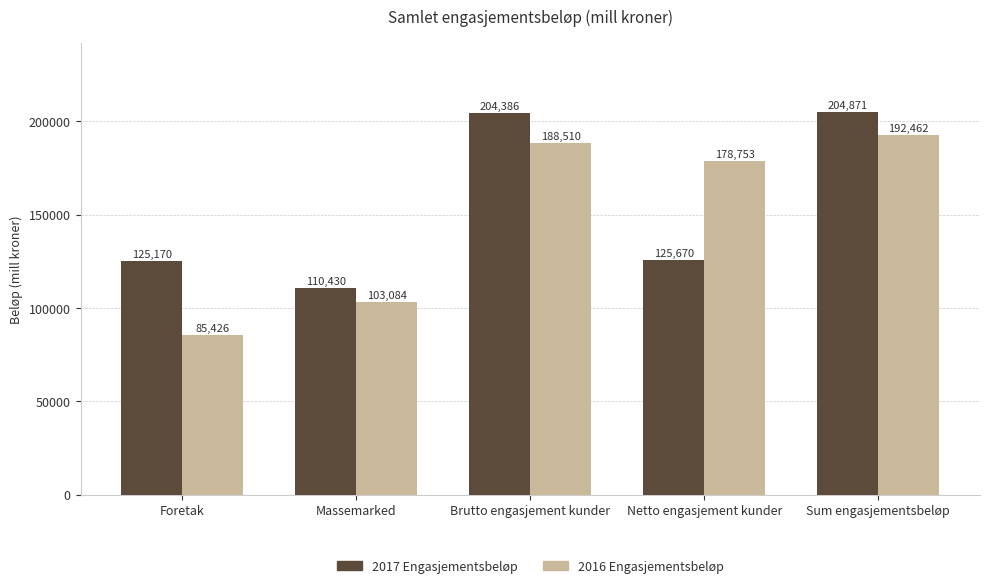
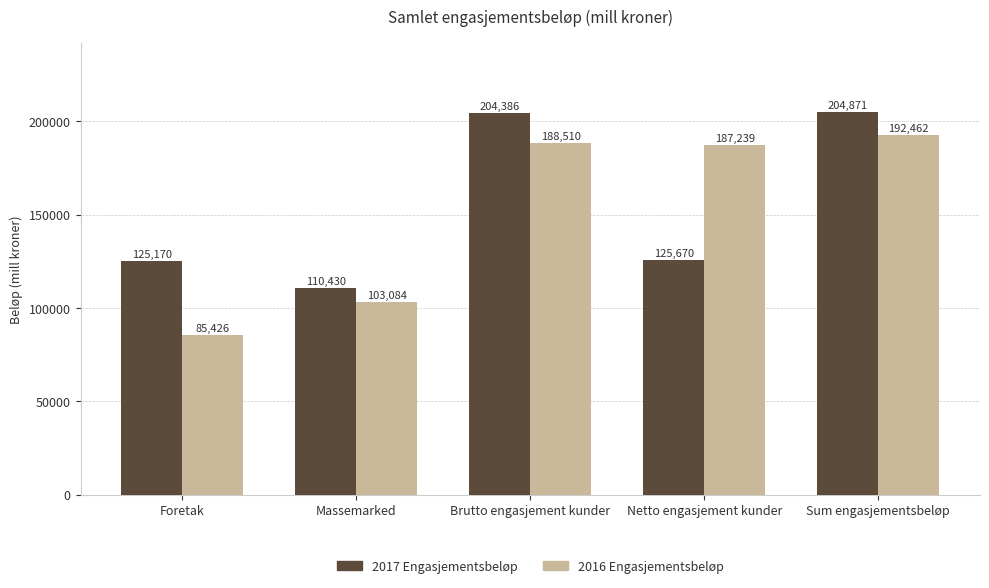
2016 Engasjementsbeløp, Netto engasjement kunder: 178,753 -> 187,239
